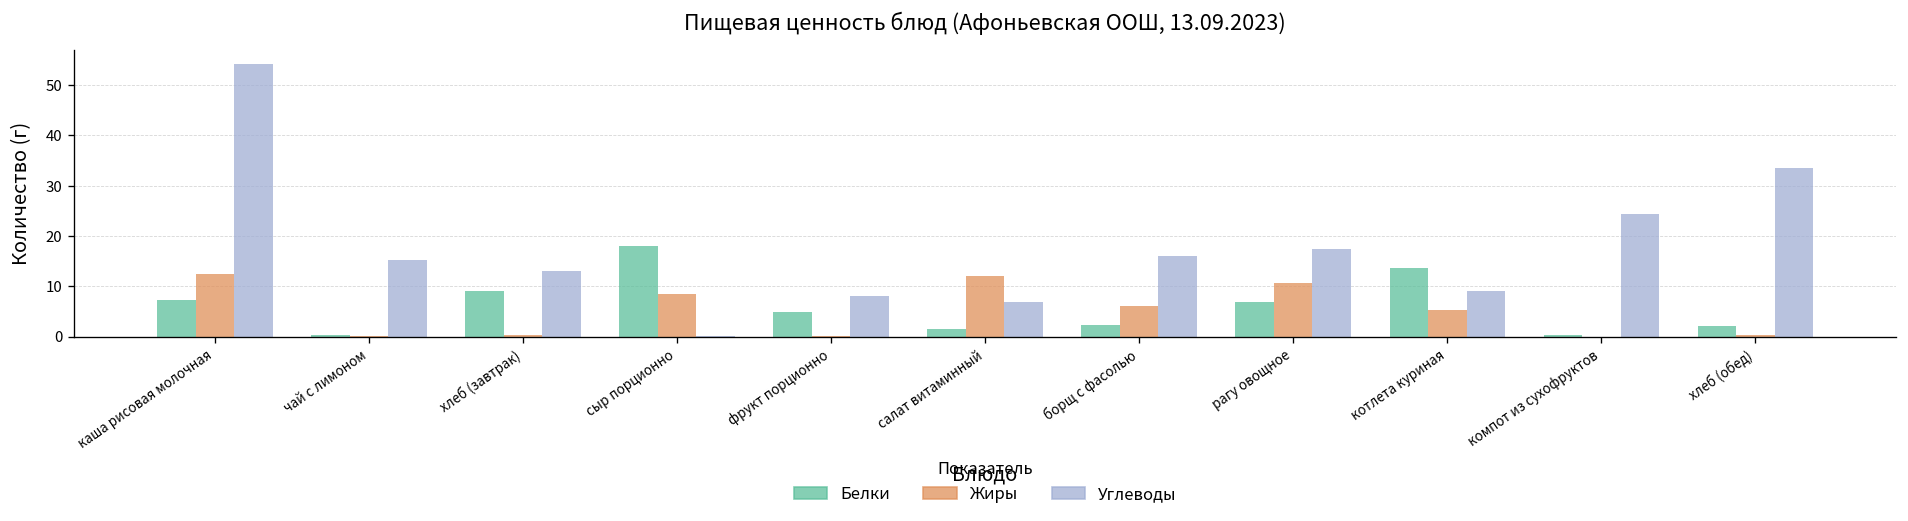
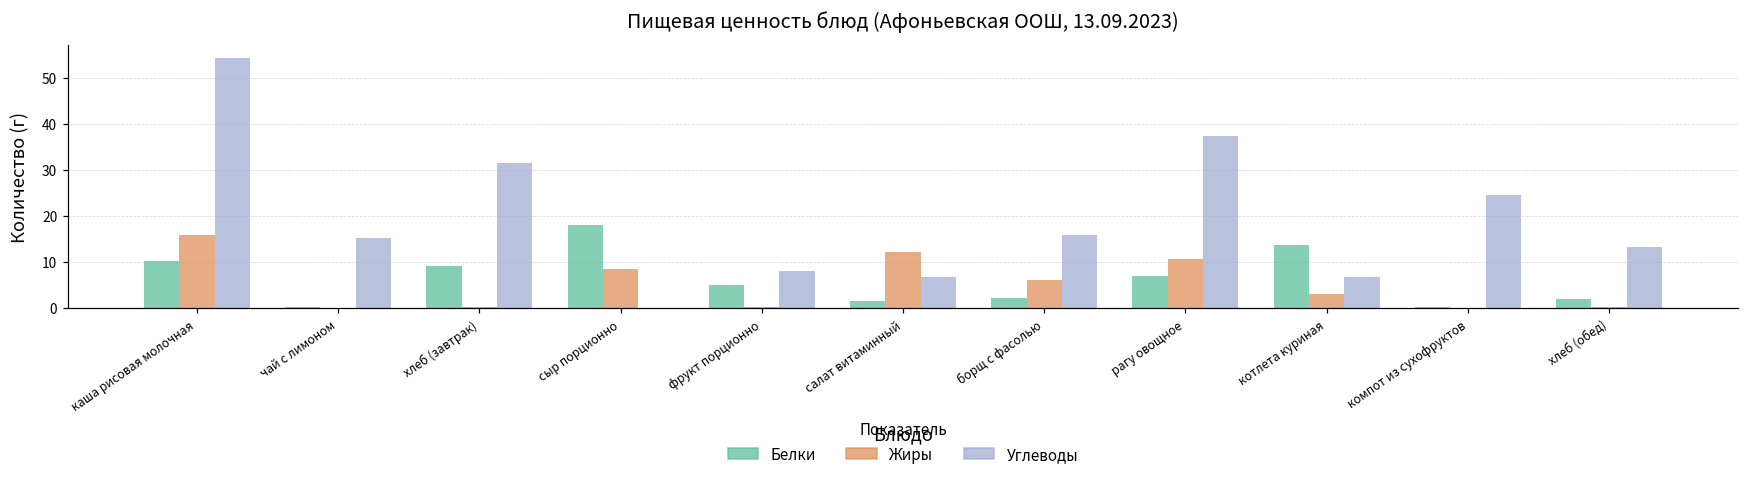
Белки, каша рисовая молочная: 7 -> 10
Жиры, каша рисовая молочная: 13 -> 16
Углеводы, хлеб (завтрак): 13 -> 31
Углеводы, рагу овощное: 17 -> 37
Жиры, котлета куриная: 5 -> 3
Углеводы, котлета куриная: 9 -> 7
Углеводы, хлеб (обед): 34 -> 13
